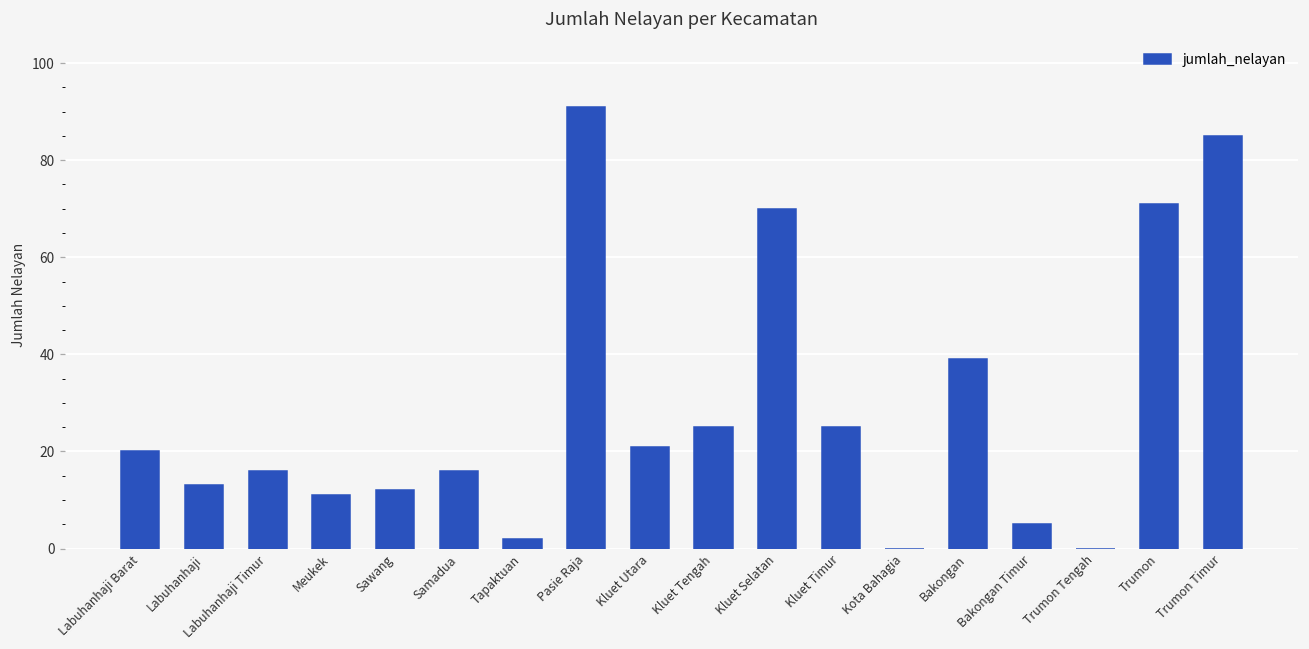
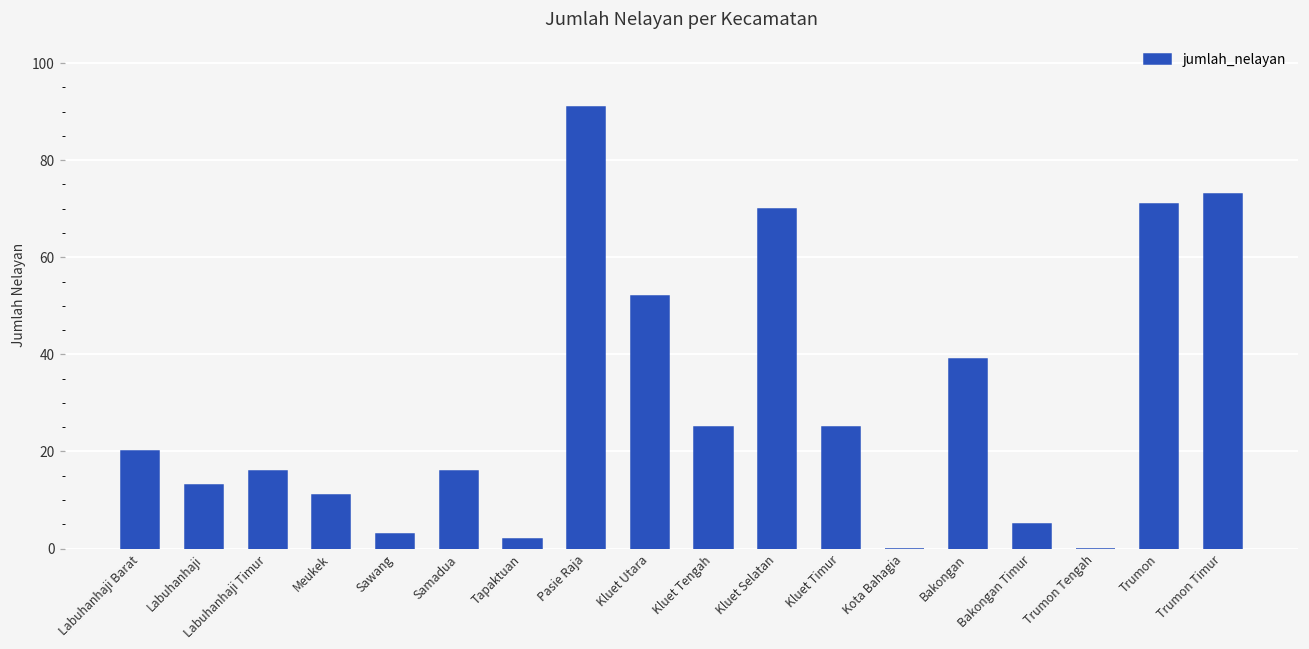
Sawang: 12 -> 3
Kluet Utara: 21 -> 52
Trumon Timur: 85 -> 73
